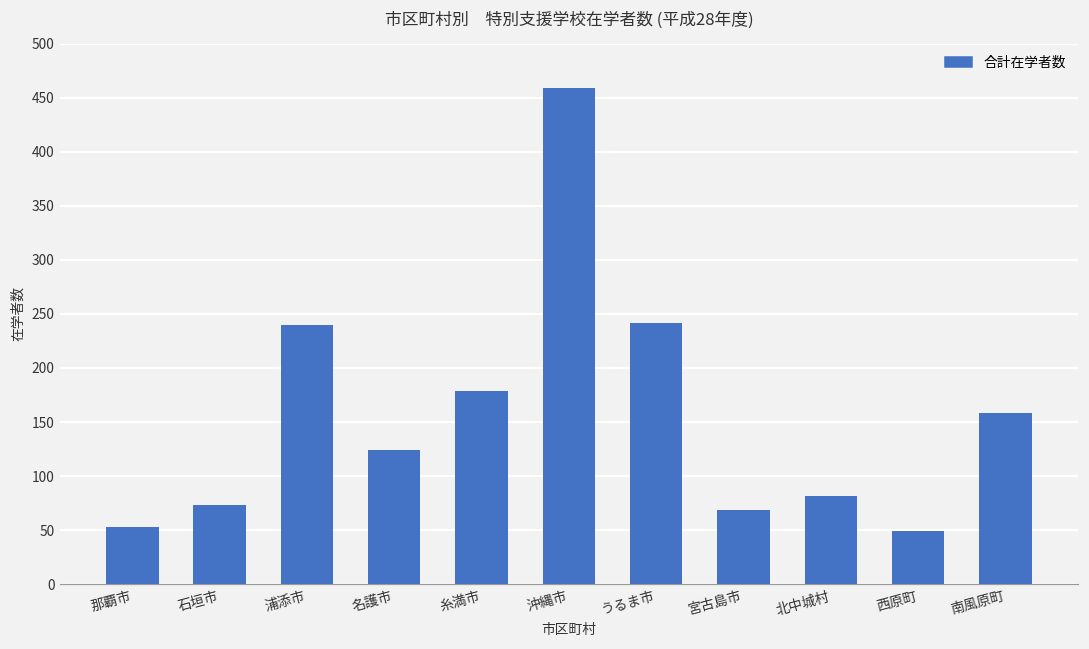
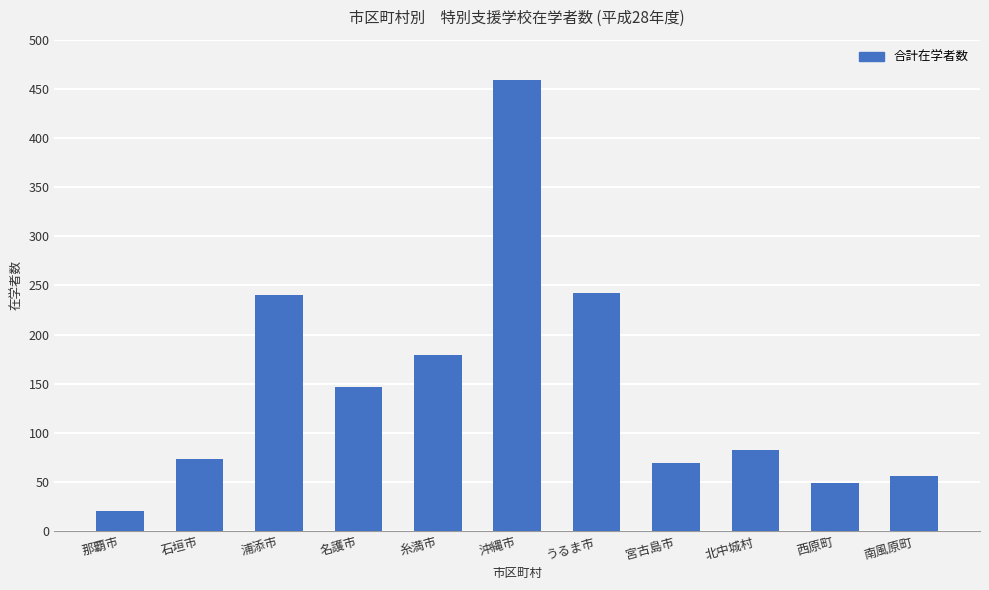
那覇市: 50 -> 20
名護市: 120 -> 150
南風原町: 160 -> 60
